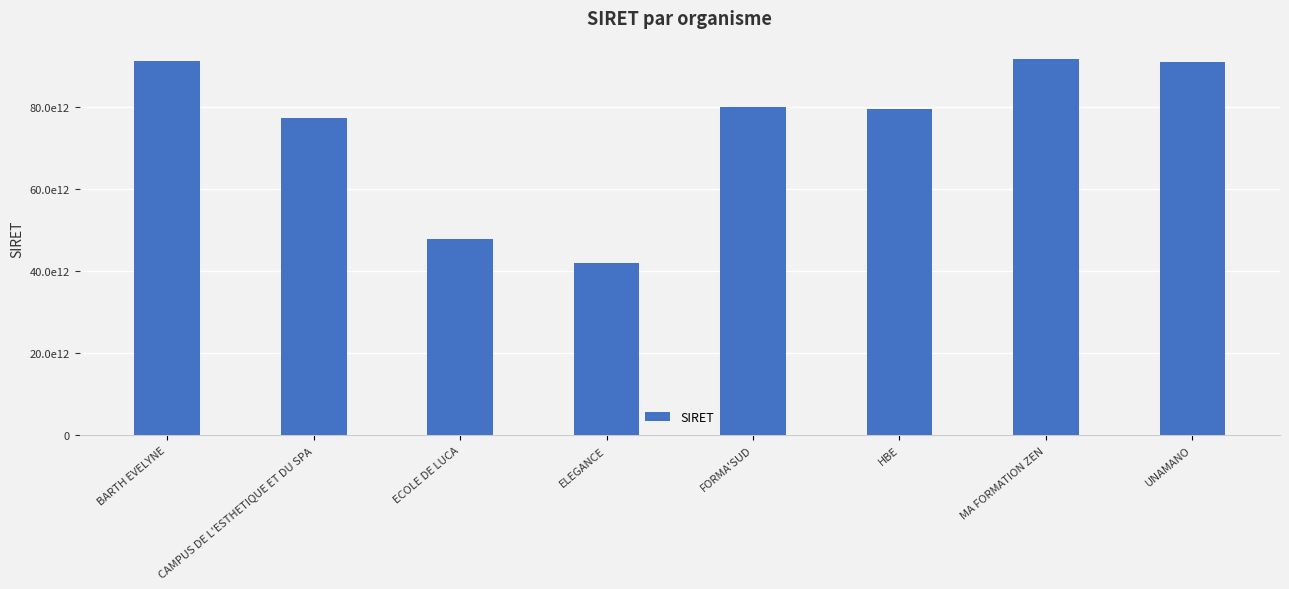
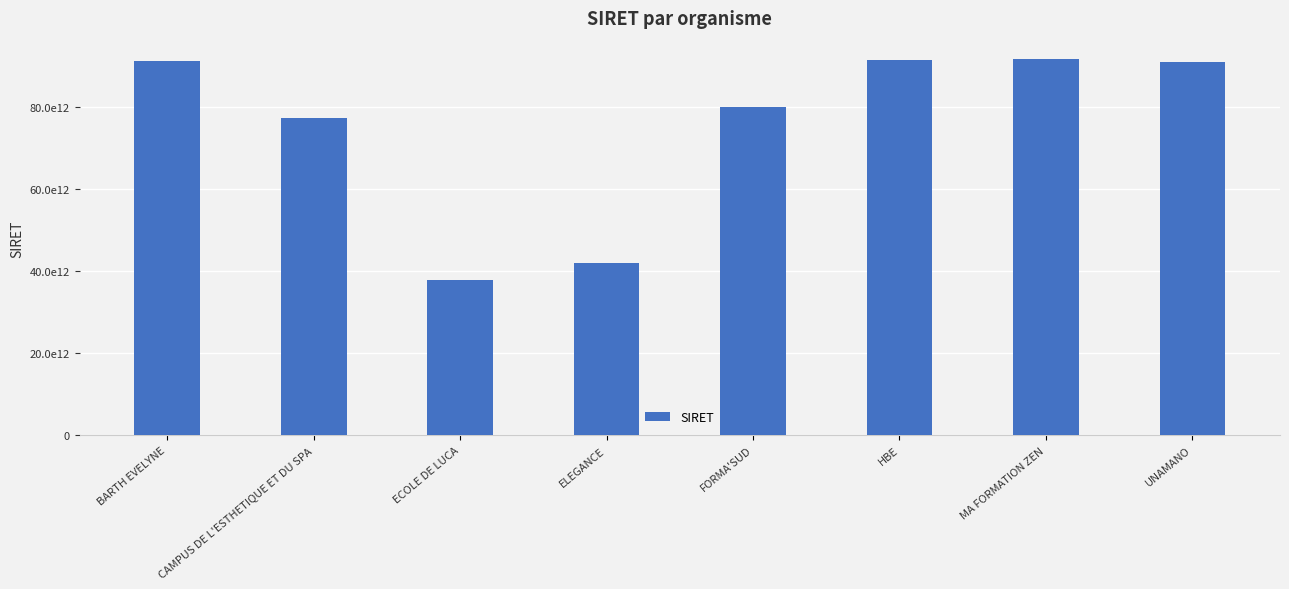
ECOLE DE LUCA: 48000000000000 -> 38000000000000
HBE: 80000000000000 -> 91000000000000
